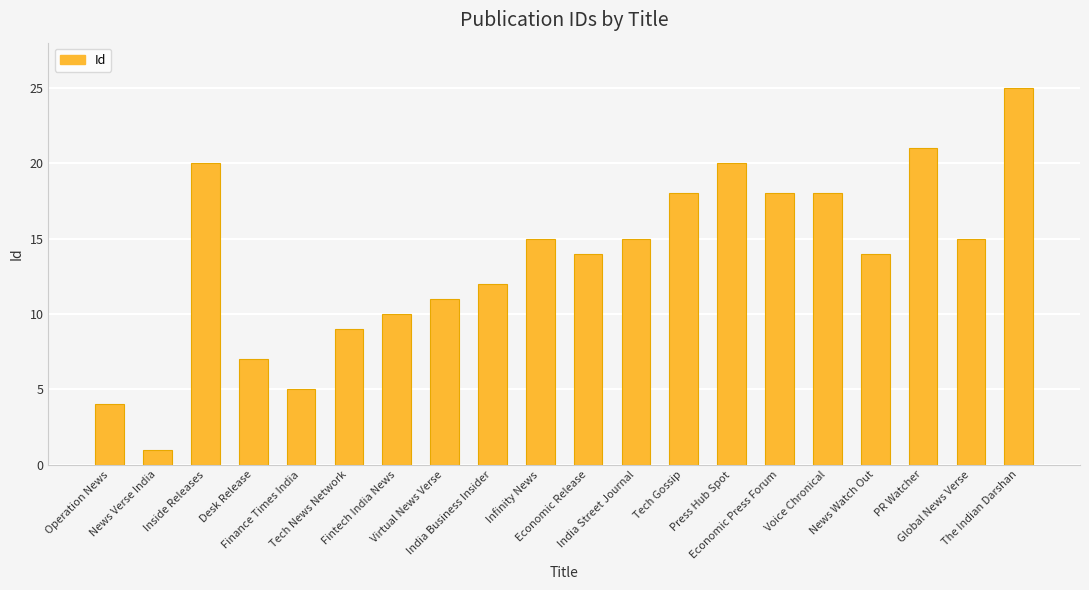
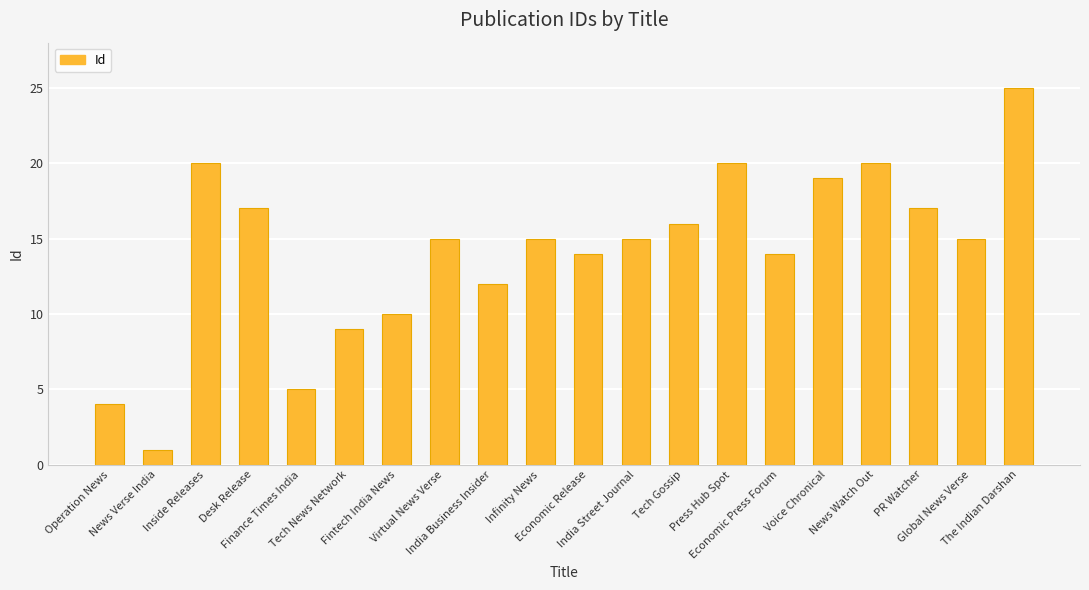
Desk Release: 7 -> 17
Virtual News Verse: 11 -> 15
Tech Gossip: 18 -> 16
Economic Press Forum: 18 -> 14
Voice Chronical: 18 -> 19
News Watch Out: 14 -> 20
PR Watcher: 21 -> 17
